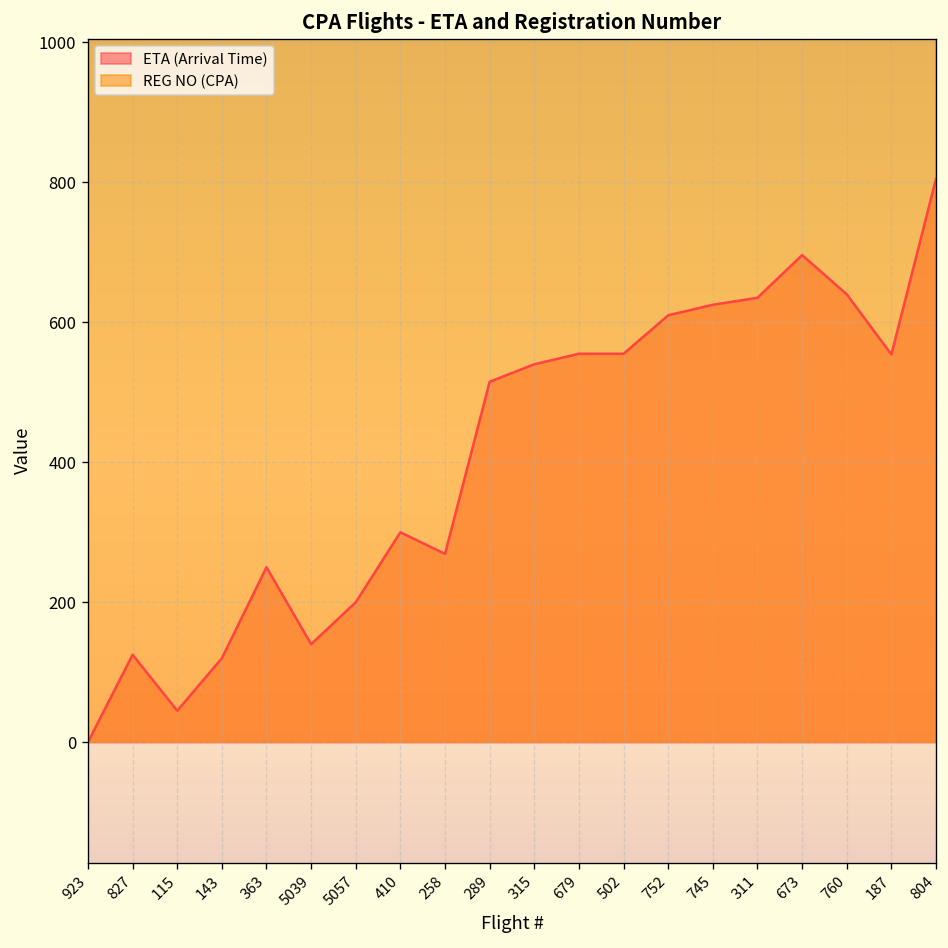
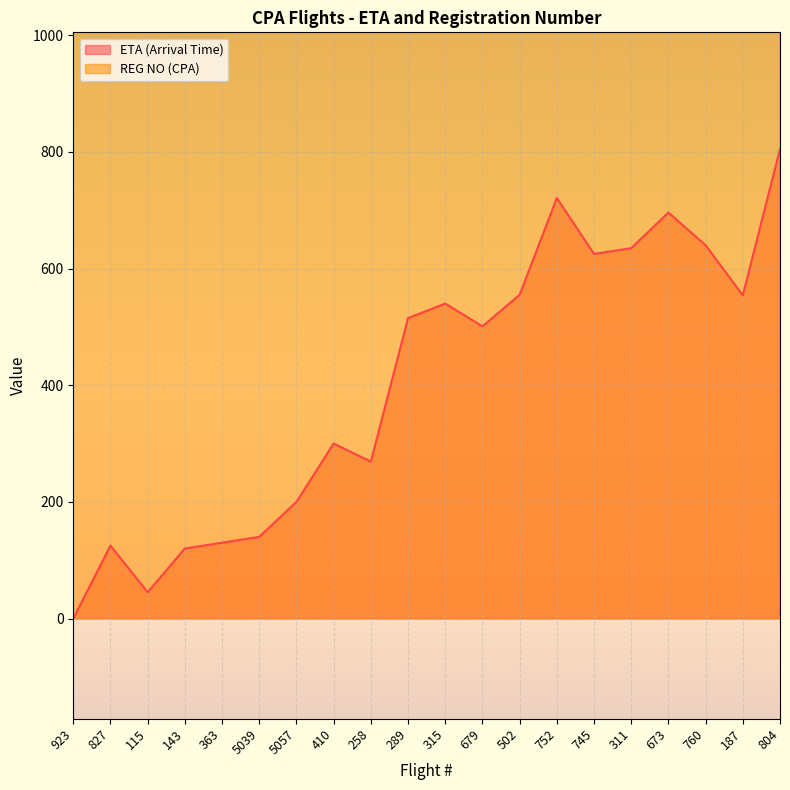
ETA (Arrival Time), 363: 250 -> 130
ETA (Arrival Time), 679: 560 -> 500
ETA (Arrival Time), 752: 610 -> 720
